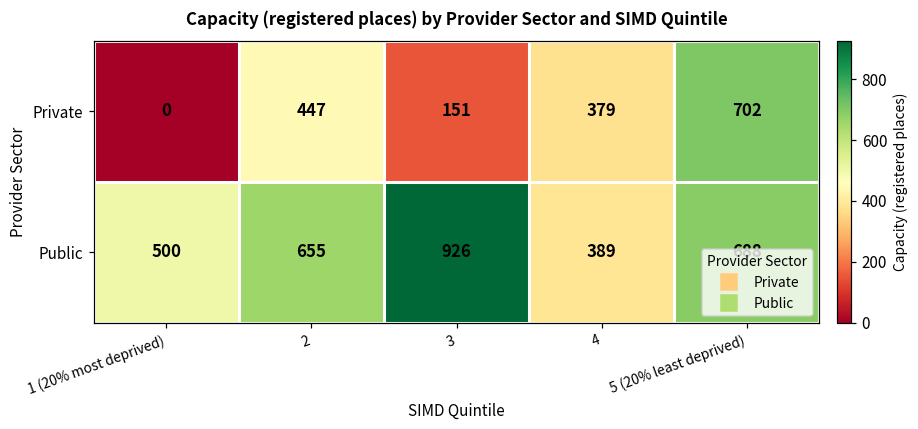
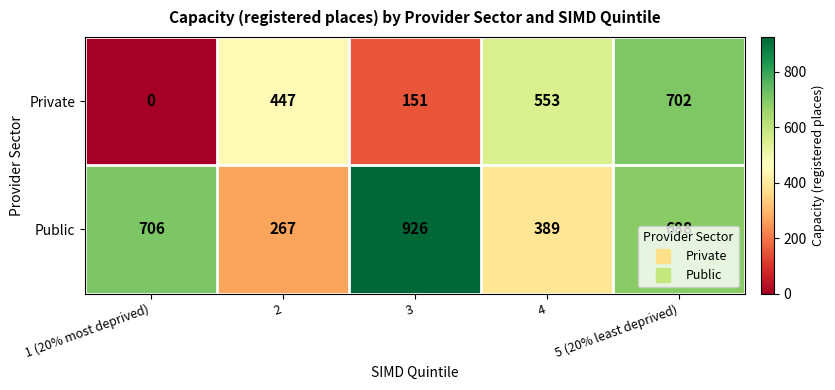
Private, 4: 379 -> 553
Public, 1 (20% most deprived): 500 -> 706
Public, 2: 655 -> 267
